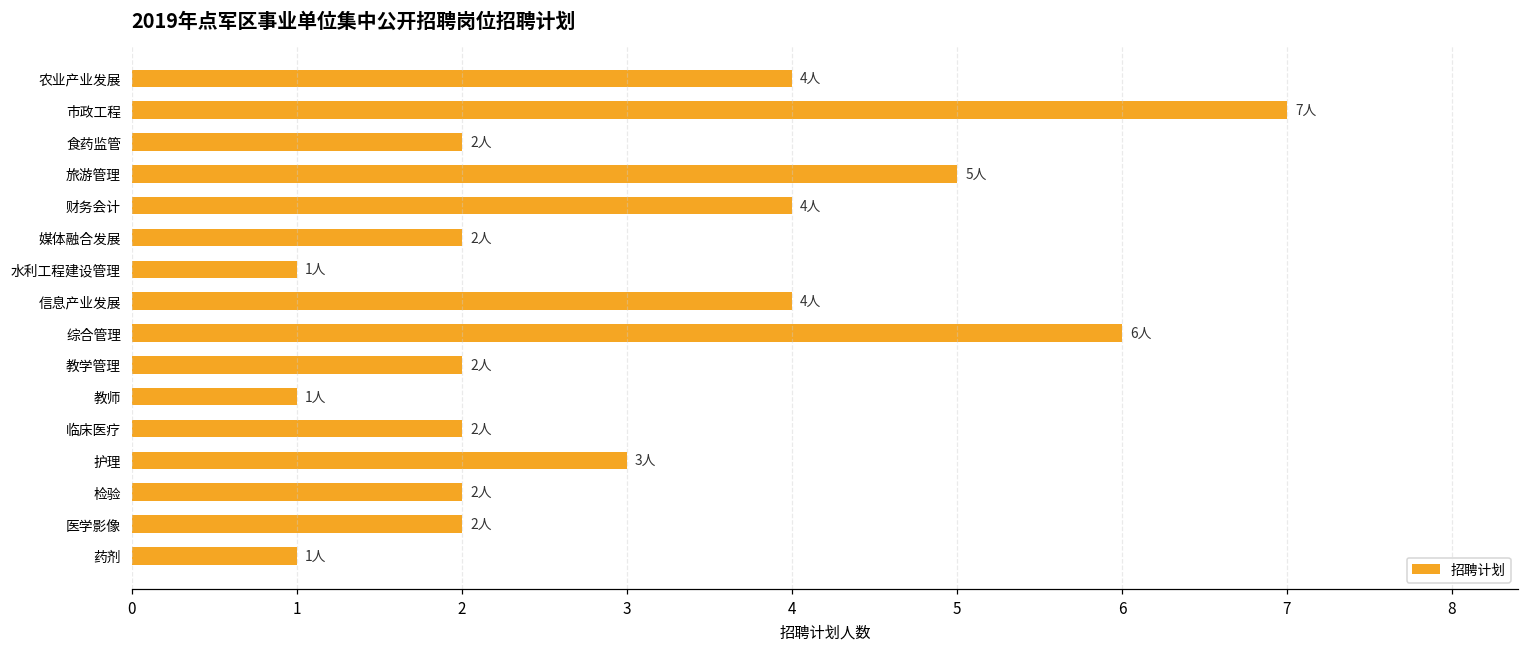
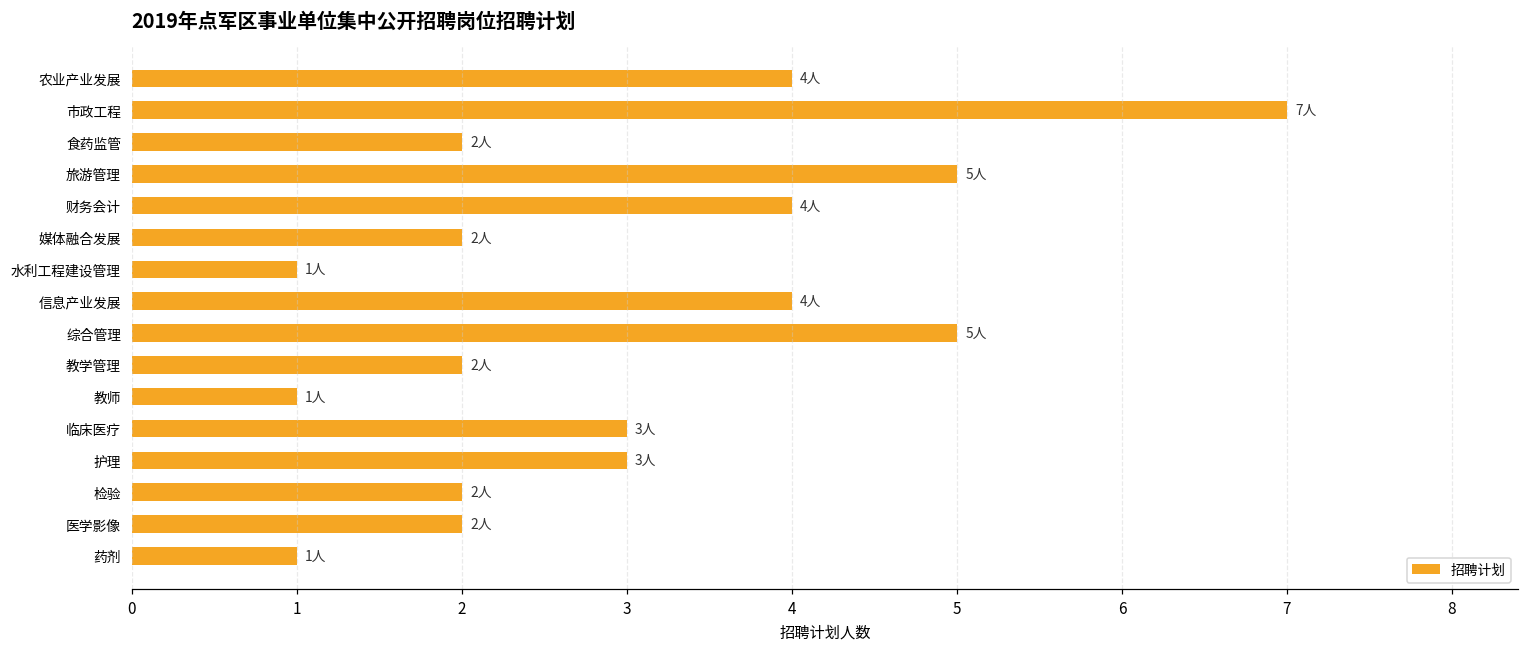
综合管理: 6人 -> 5人
临床医疗: 2人 -> 3人
